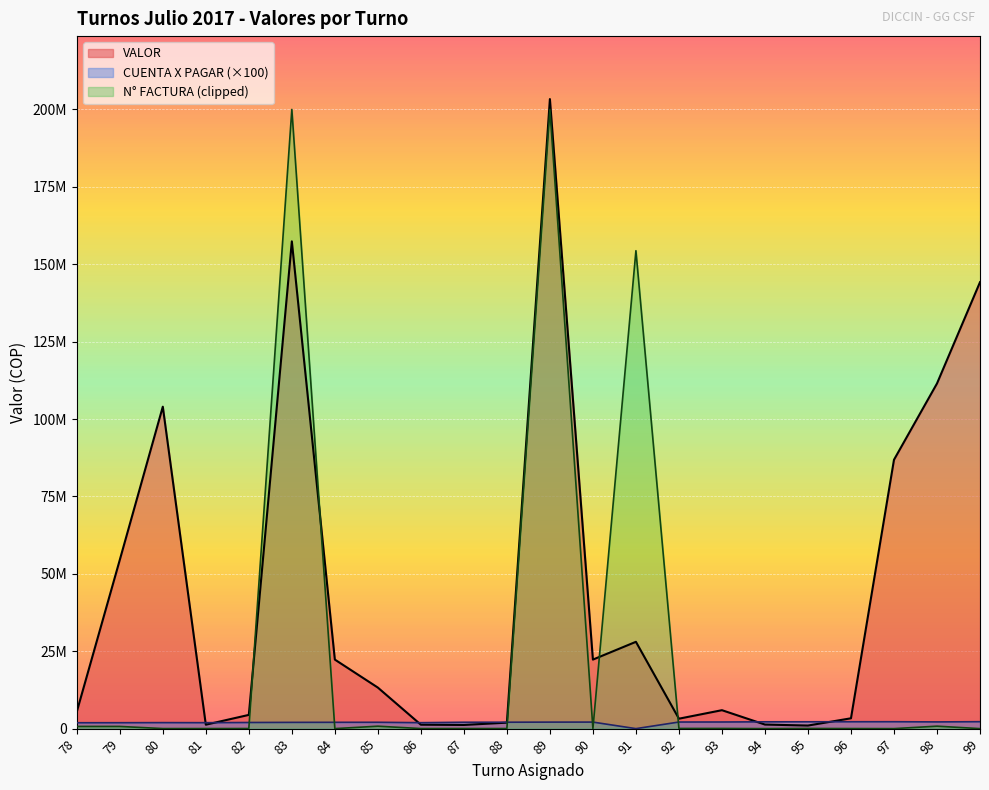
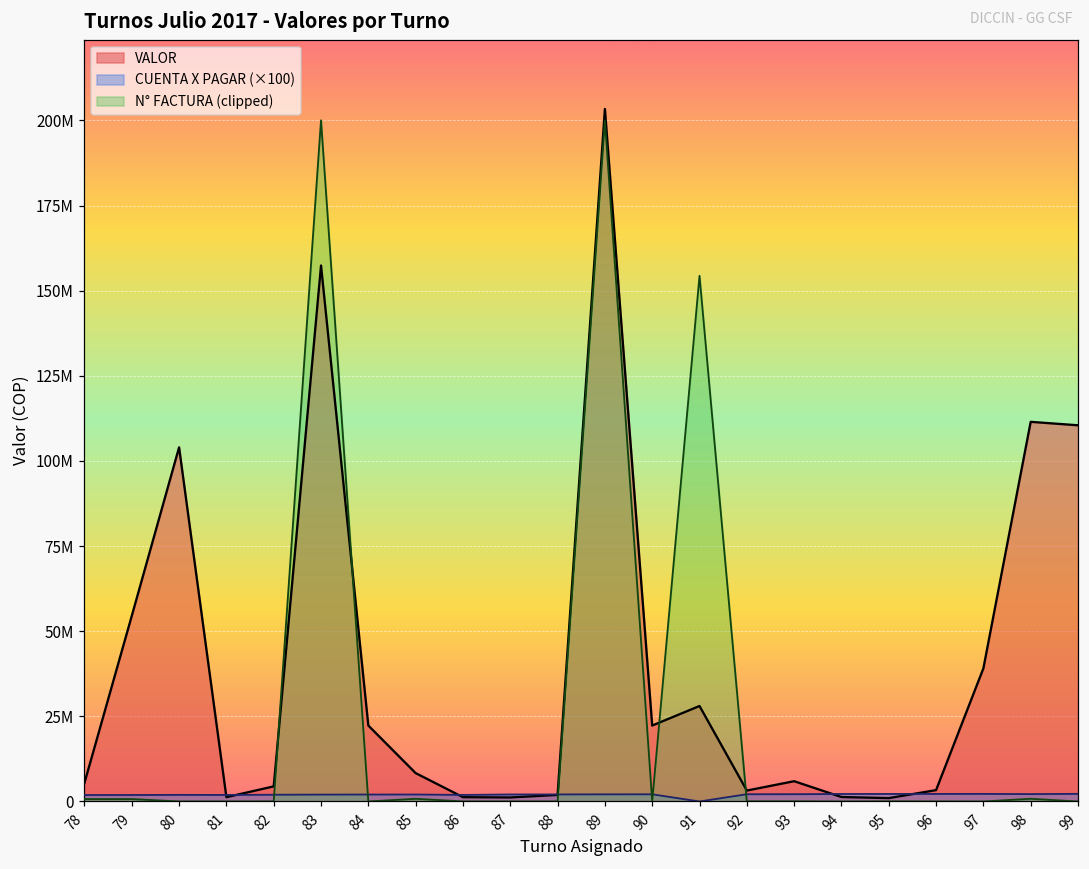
VALOR, 85: 13000000 -> 8000000
VALOR, 97: 87000000 -> 39000000
VALOR, 99: 144000000 -> 110000000
